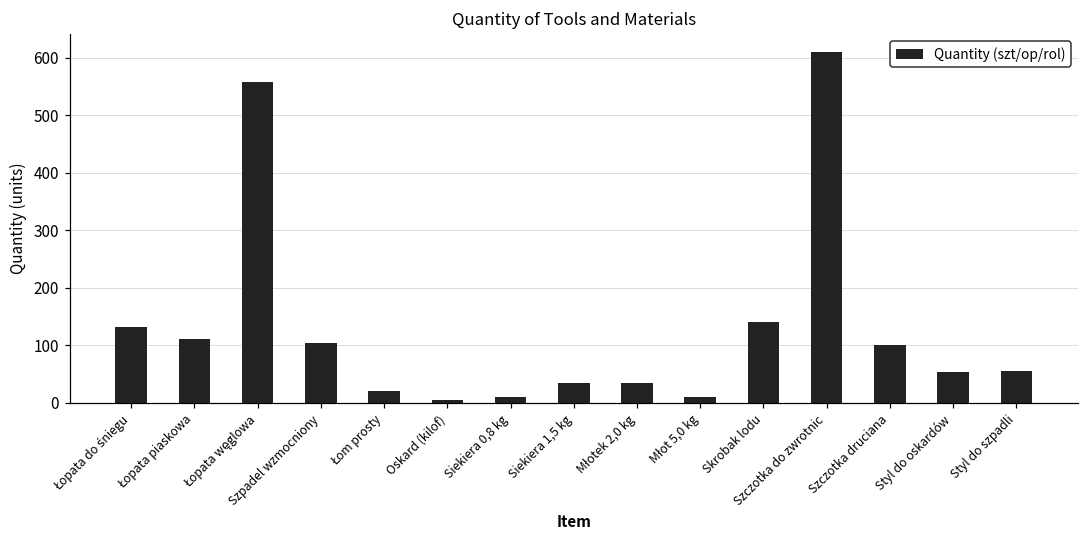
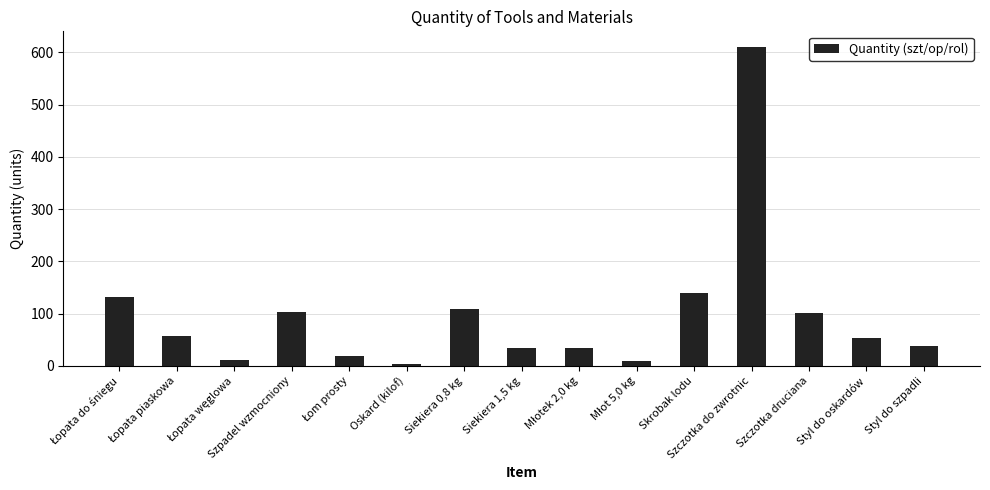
Łopata piaskowa: 110 -> 60
Łopata węglowa: 560 -> 10
Siekiera 0,8 kg: 10 -> 110
Styl do szpadli: 60 -> 40
